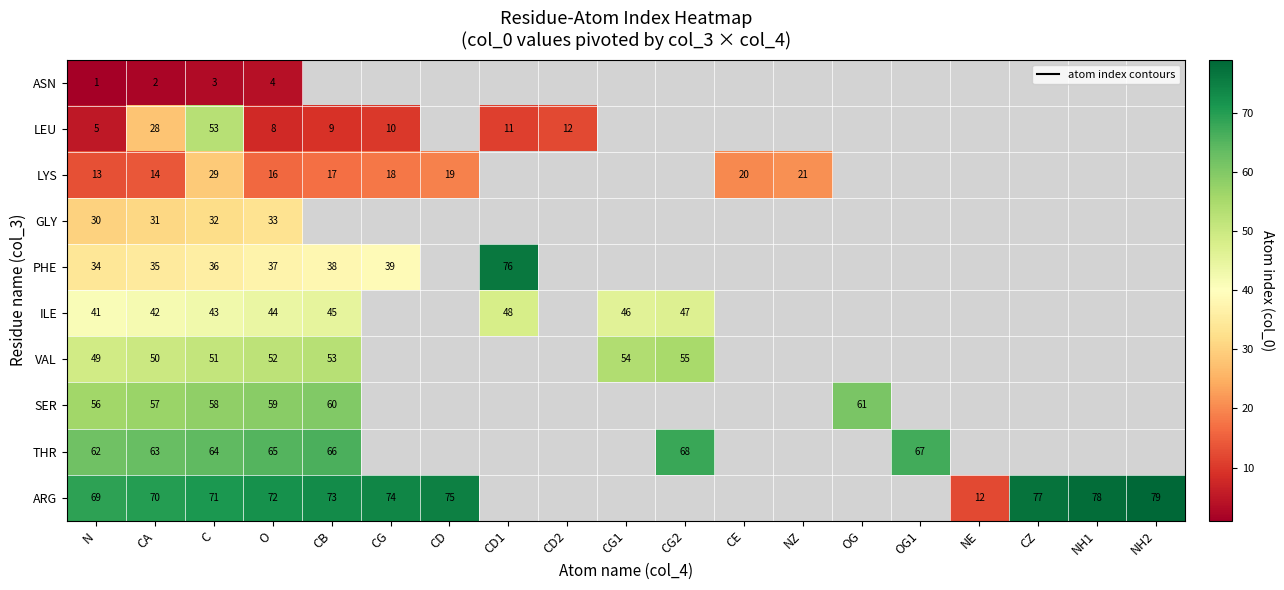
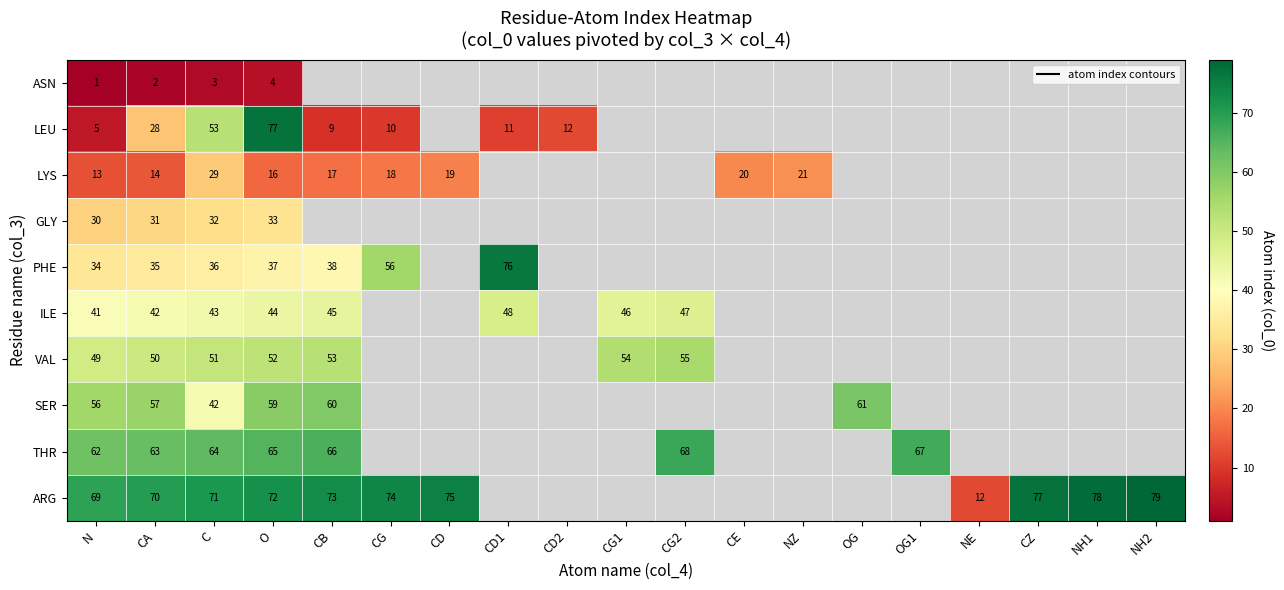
LEU, O: 8 -> 77
PHE, CG: 39 -> 56
SER, C: 58 -> 42
